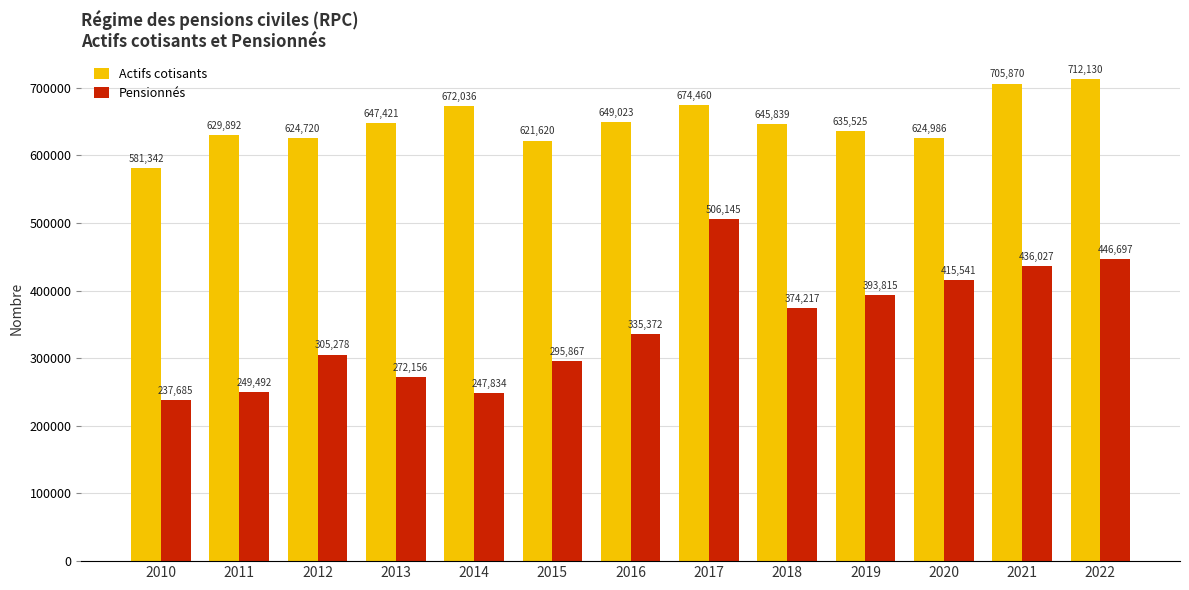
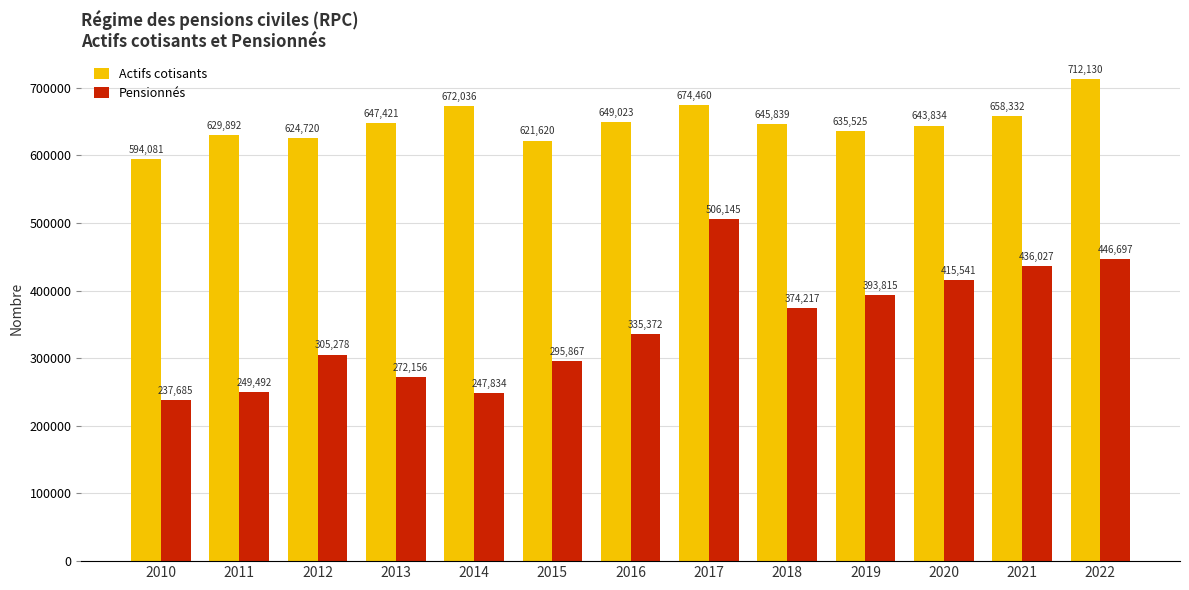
Actifs cotisants, 2010: 581,342 -> 594,081
Actifs cotisants, 2020: 624,986 -> 643,834
Actifs cotisants, 2021: 705,870 -> 658,332
